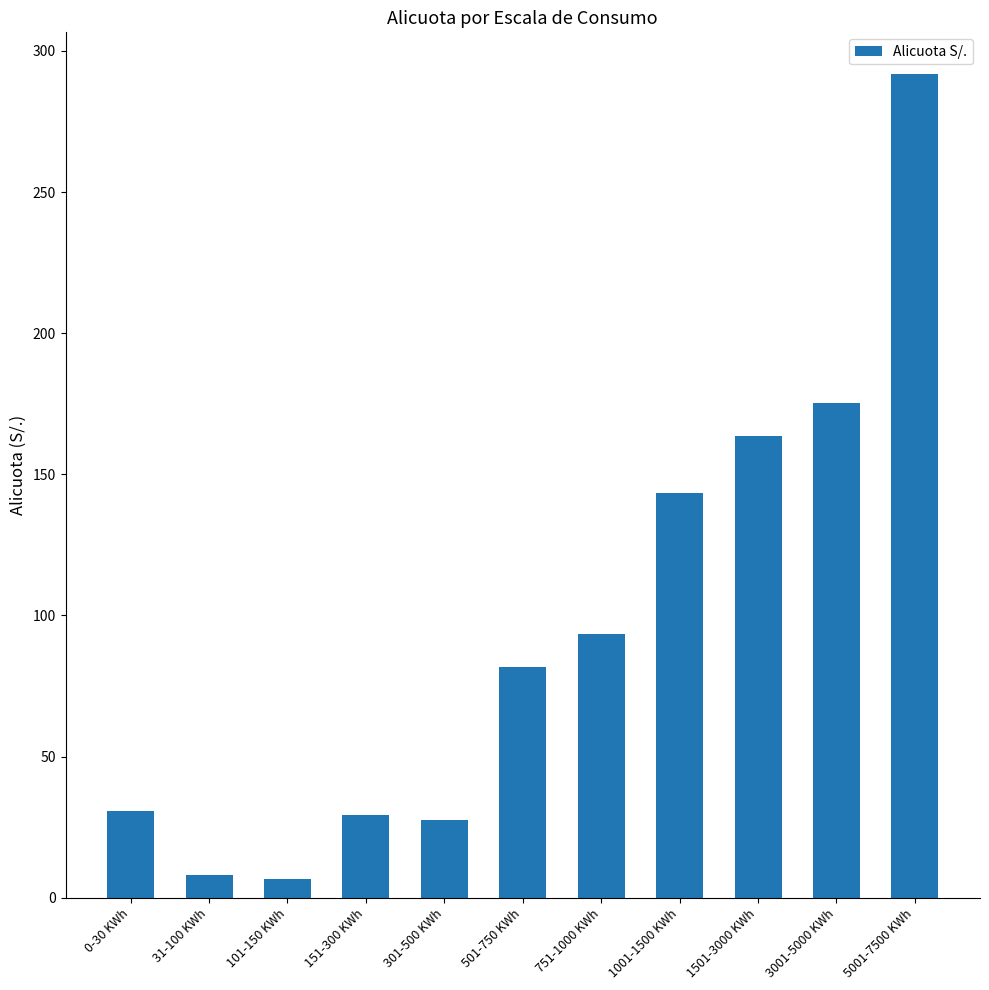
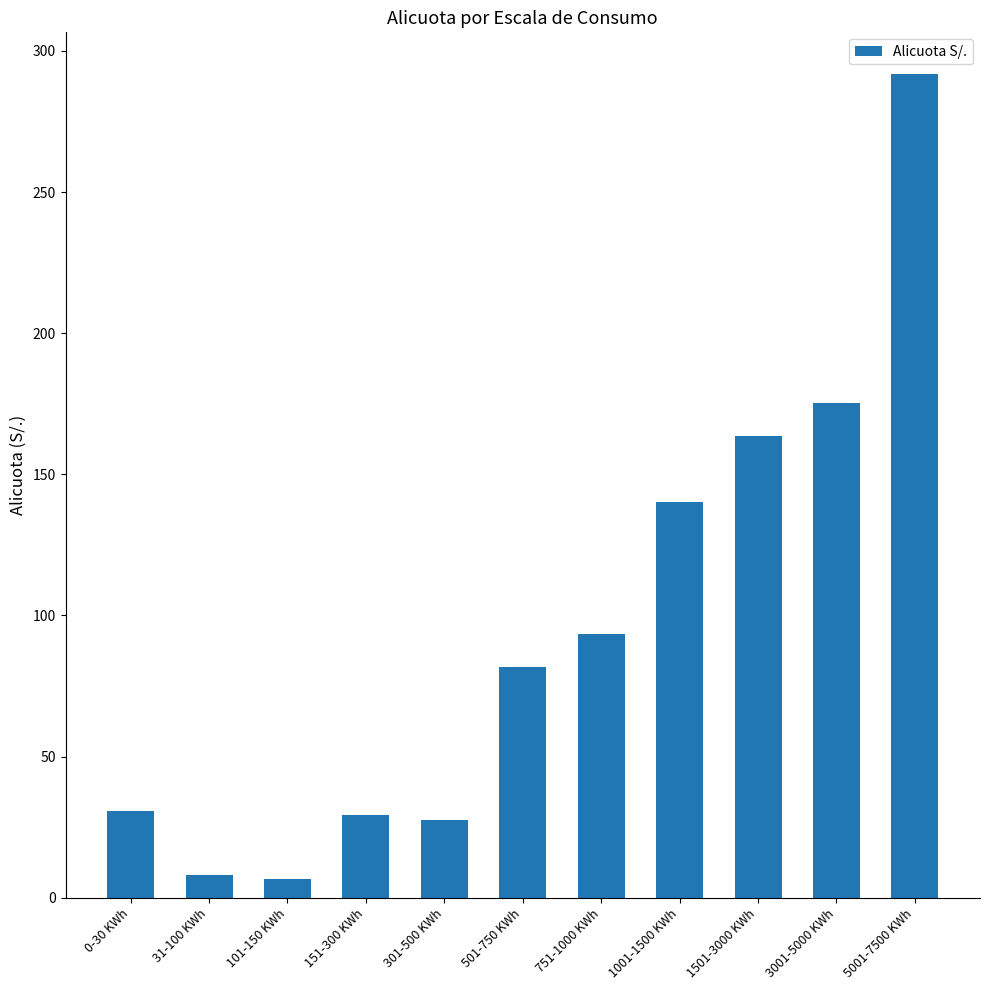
1001-1500 KWh: 143 -> 140
